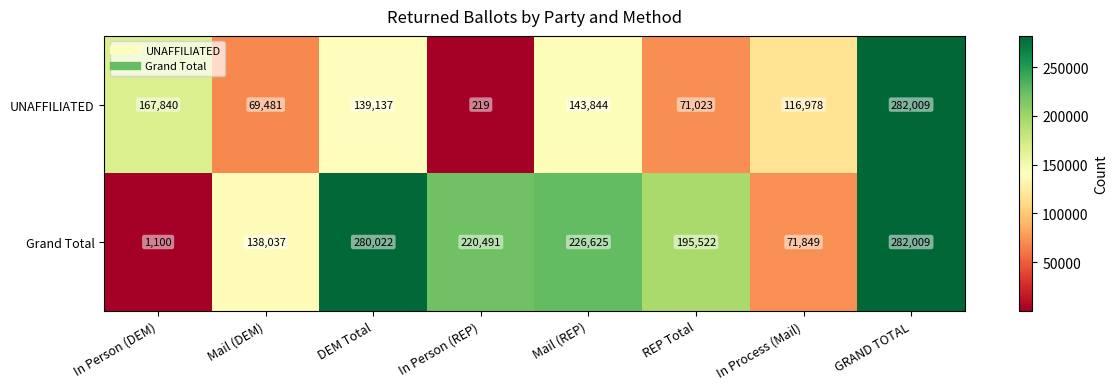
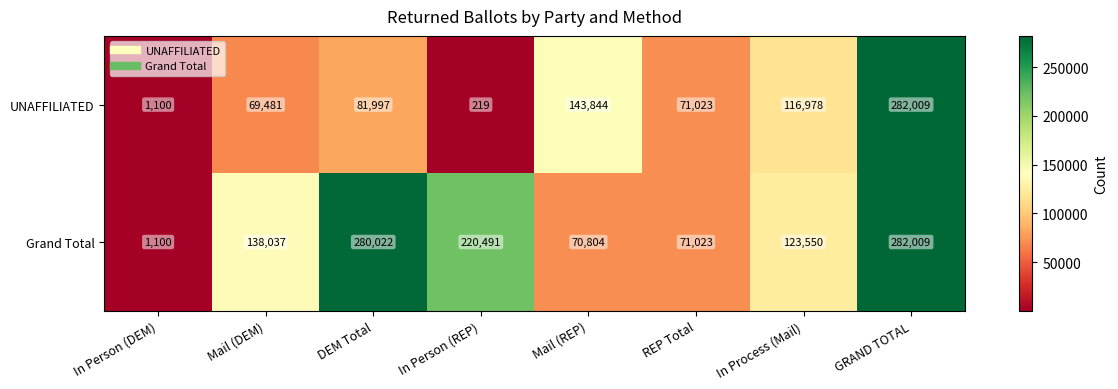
UNAFFILIATED, In Person (DEM): 167,840 -> 1,100
UNAFFILIATED, DEM Total: 139,137 -> 81,997
Grand Total, Mail (REP): 226,625 -> 70,804
Grand Total, REP Total: 195,522 -> 71,023
Grand Total, In Process (Mail): 71,849 -> 123,550
